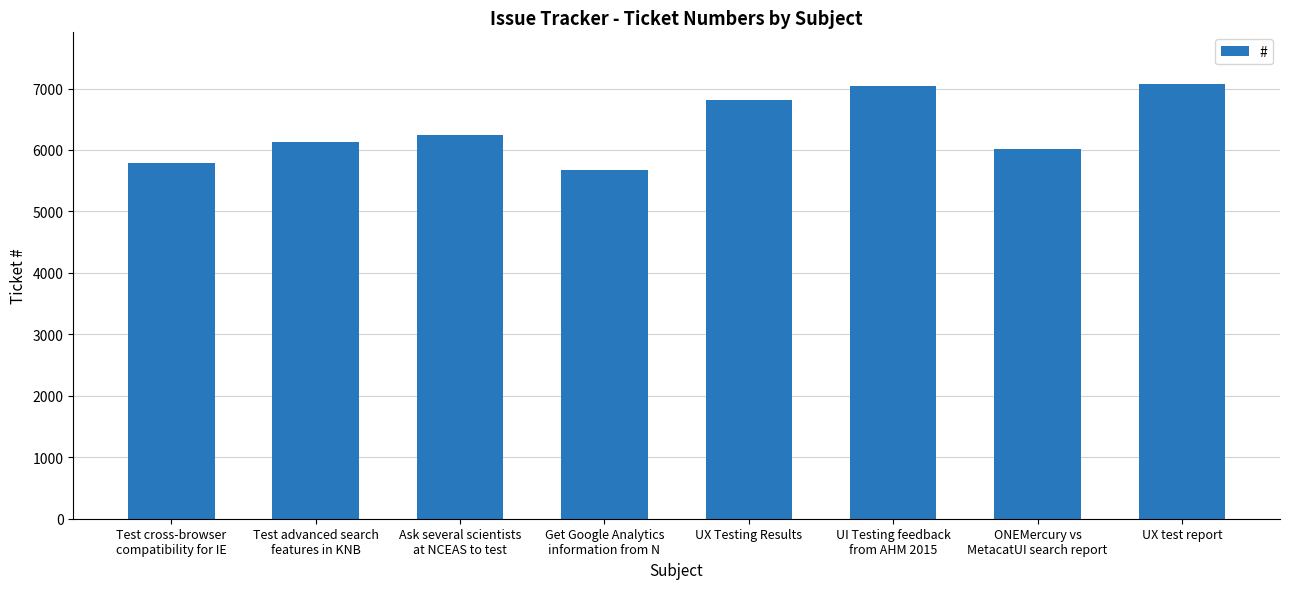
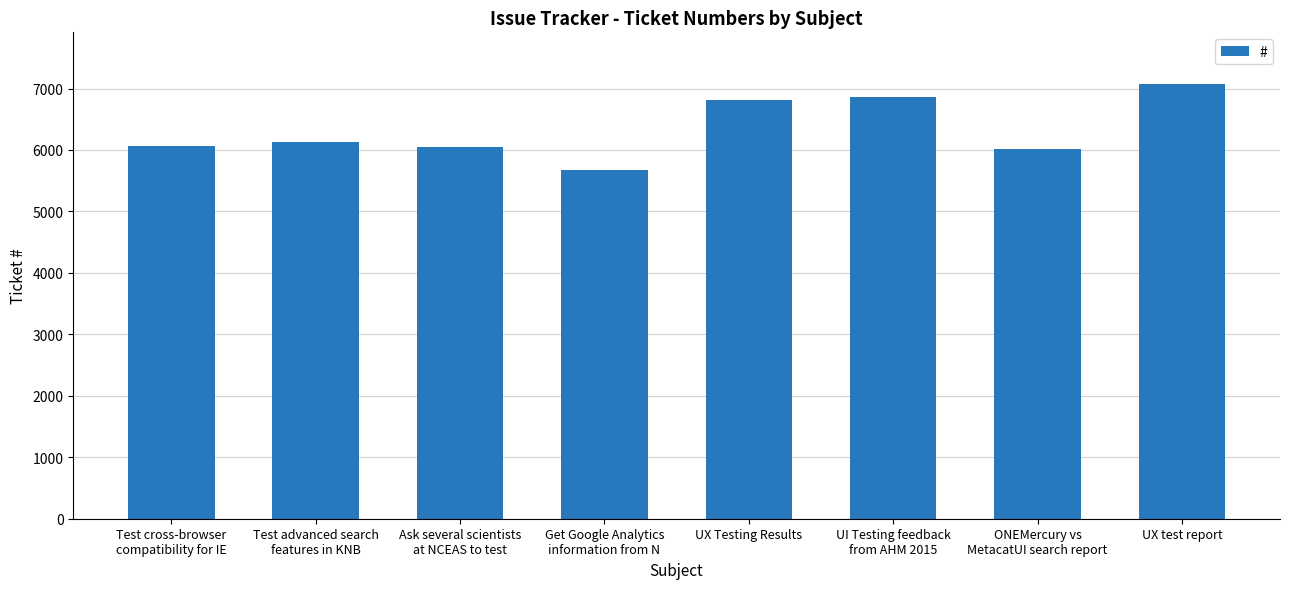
Test cross-browser compatibility for IE: 5800 -> 6100
Ask several scientists at NCEAS to test: 6200 -> 6100
UI Testing feedback from AHM 2015: 7000 -> 6900
